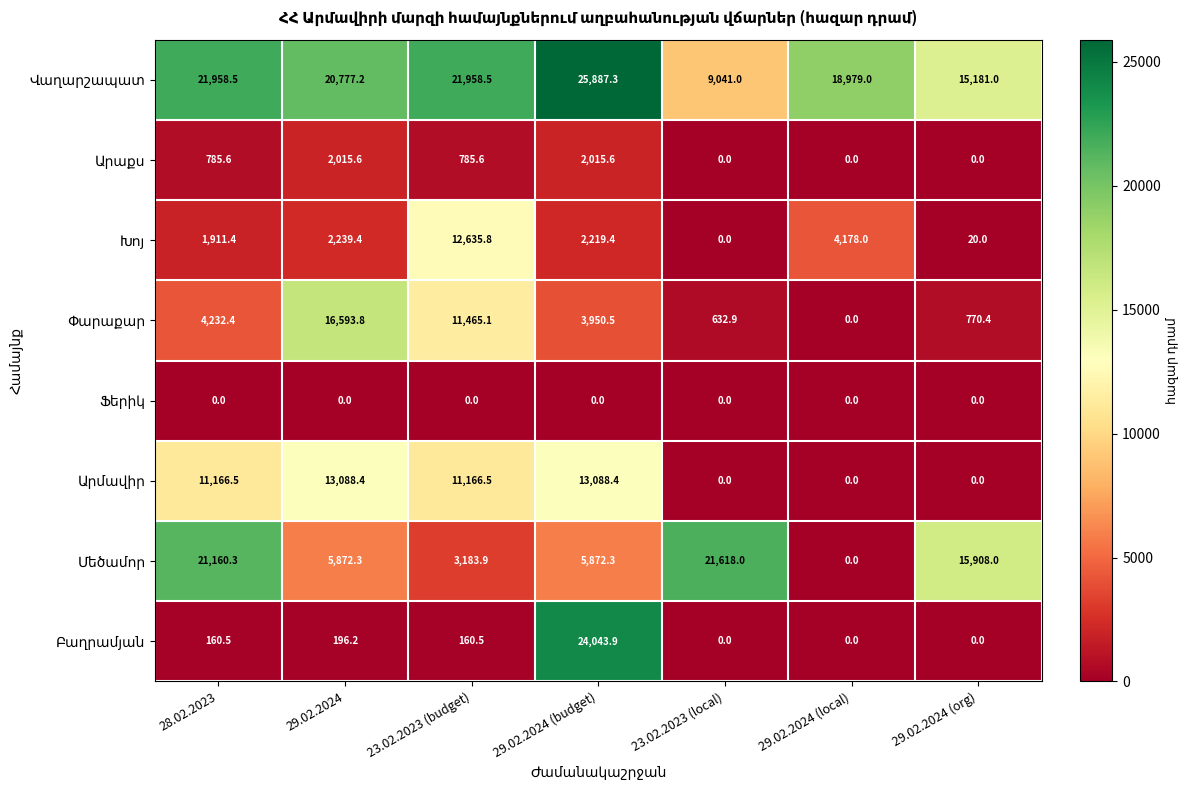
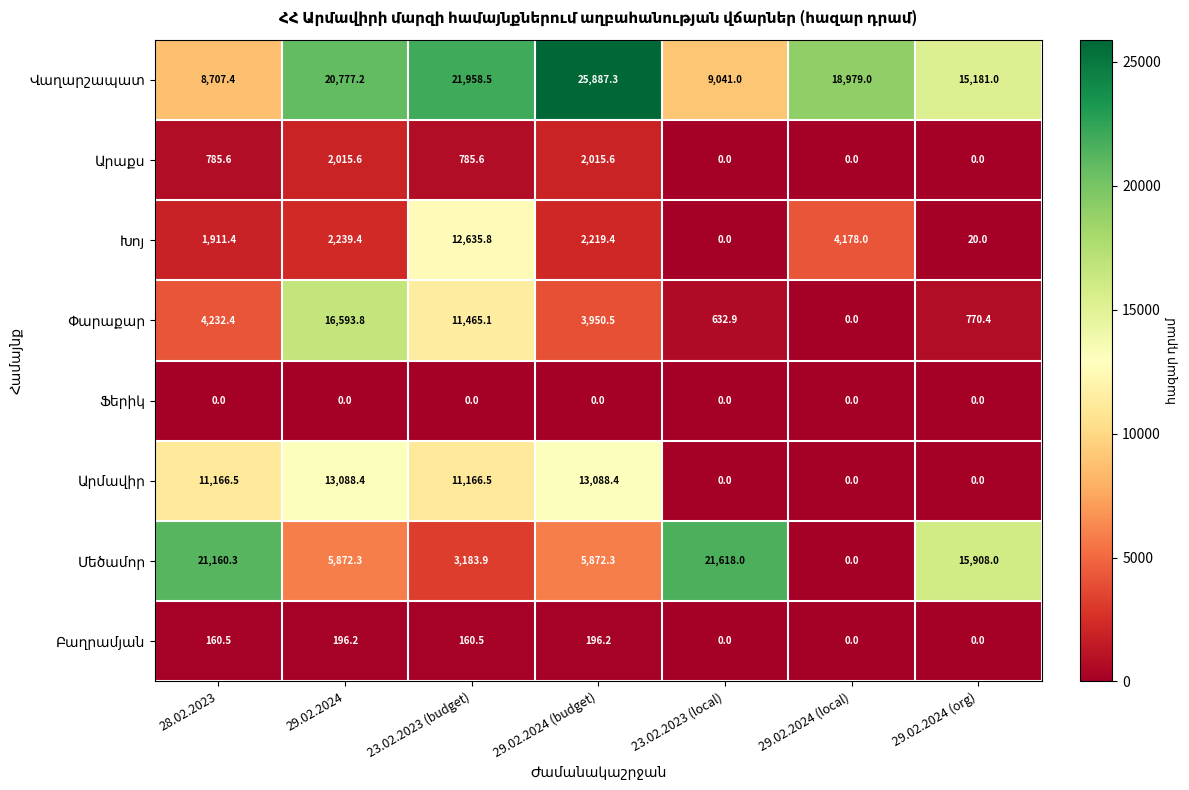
Վաղարշապատ, 28.02.2023: 21,958.5 -> 8,707.4
Բաղրամյան, 29.02.2024 (budget): 24,043.9 -> 196.2
